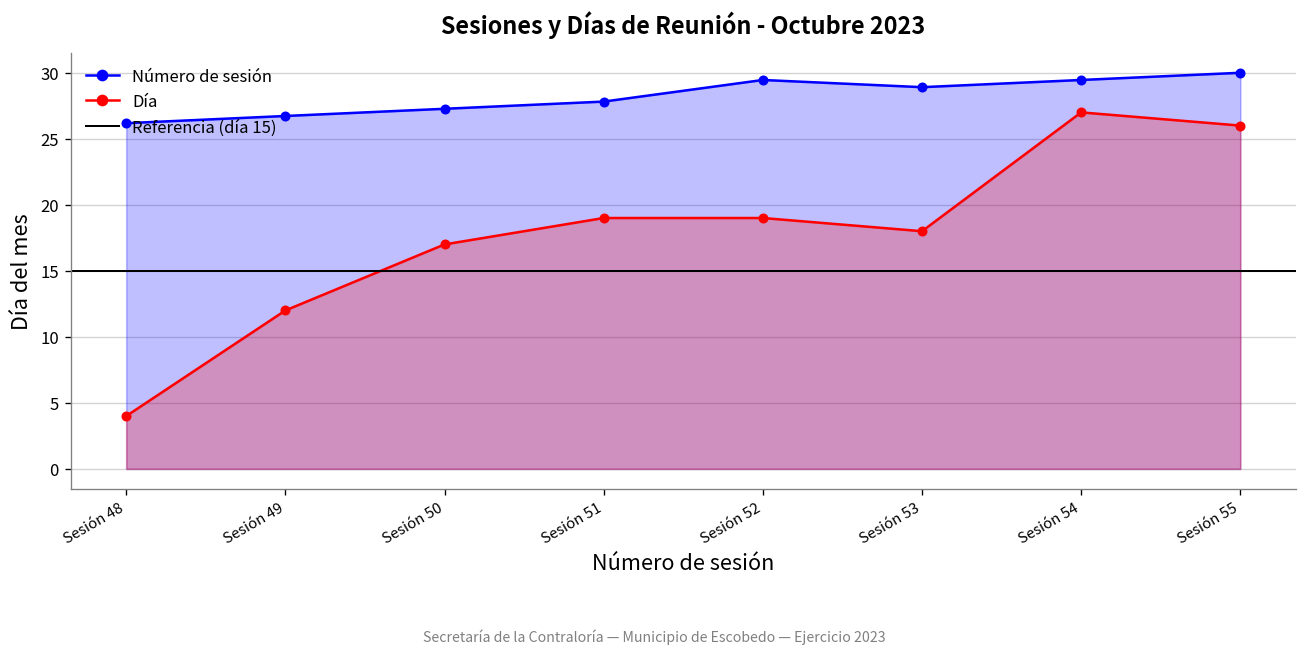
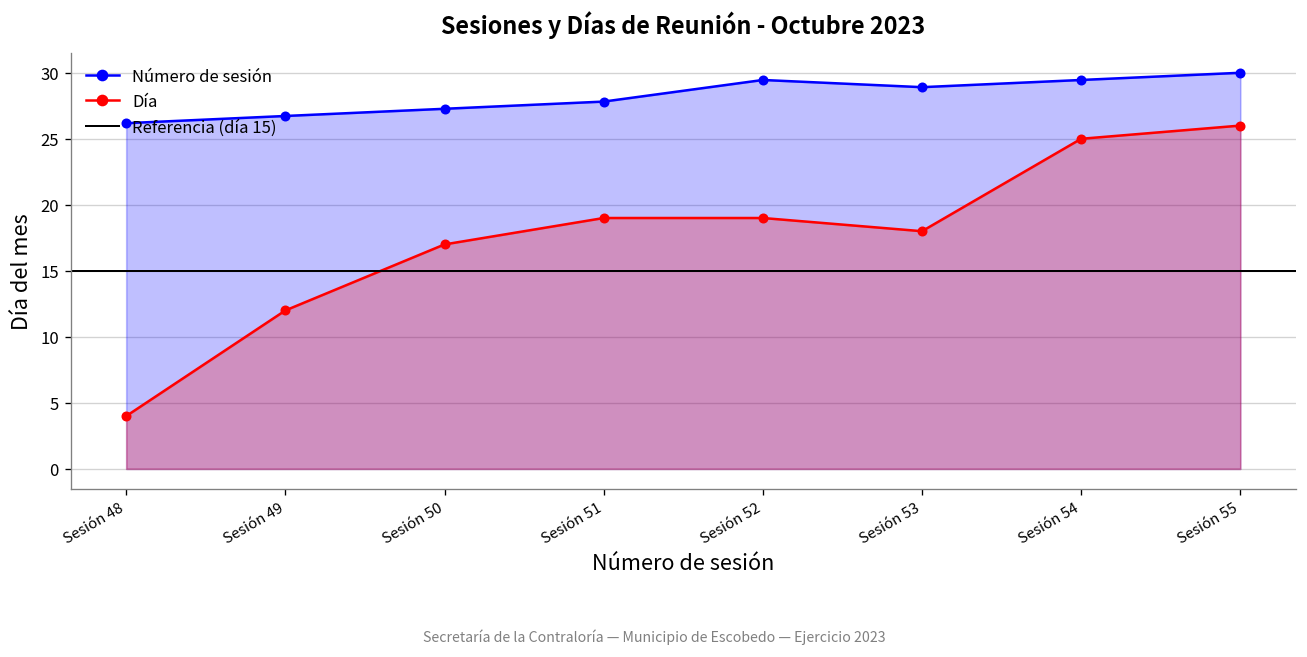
Día, Sesión 54: 27 -> 25
